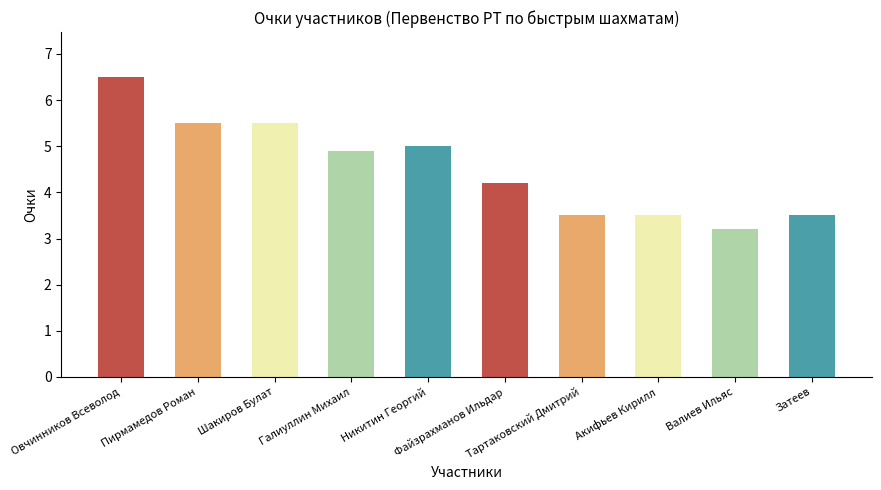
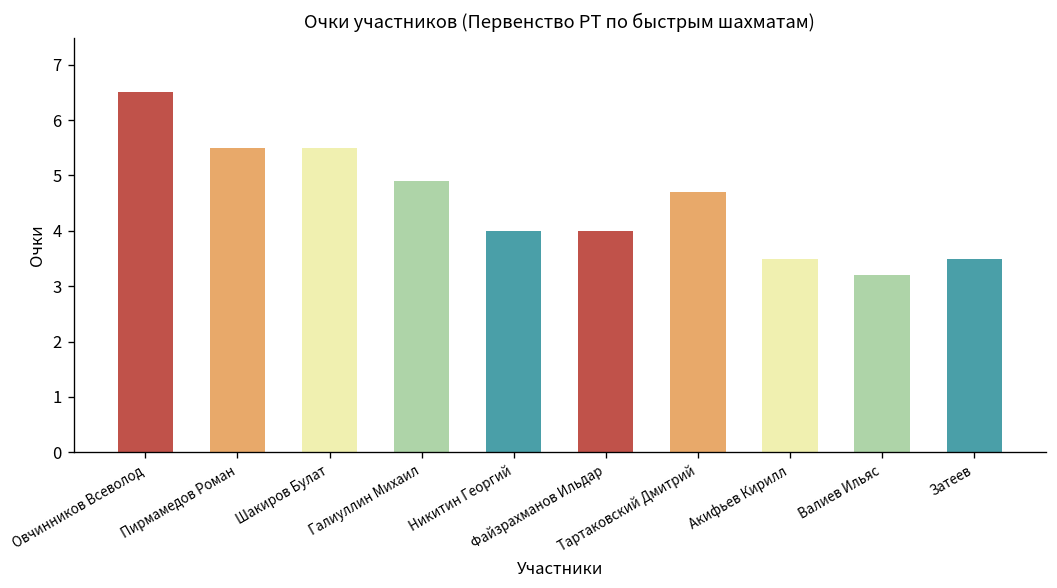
Никитин Георгий: 5 -> 4
Файзрахманов Ильдар: 4.2 -> 4.0
Тартаковский Дмитрий: 3.5 -> 4.7
